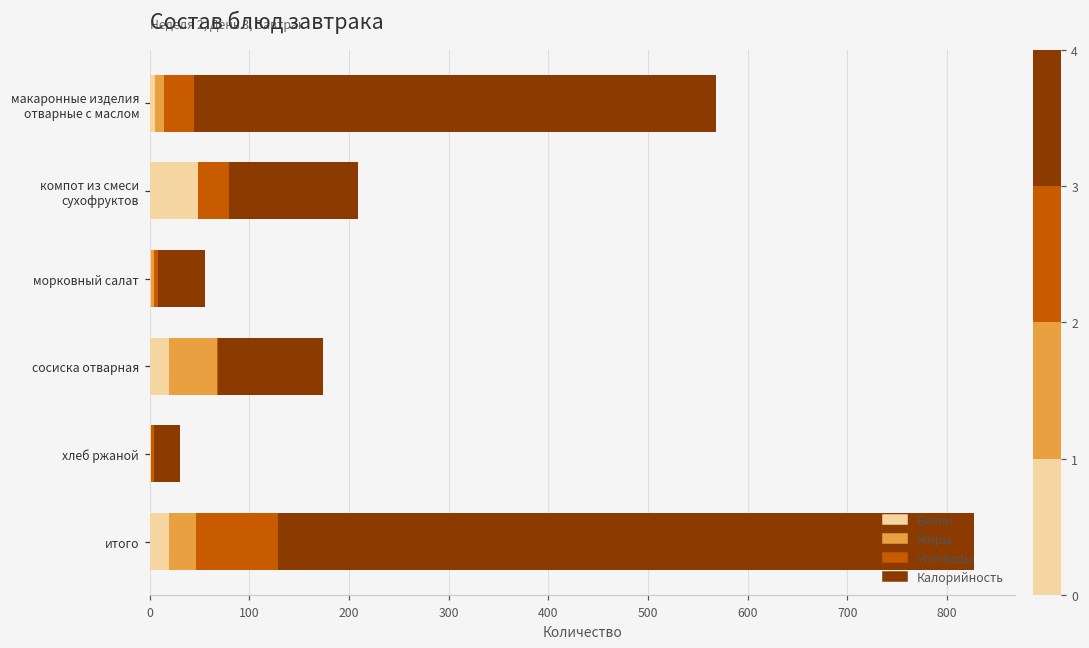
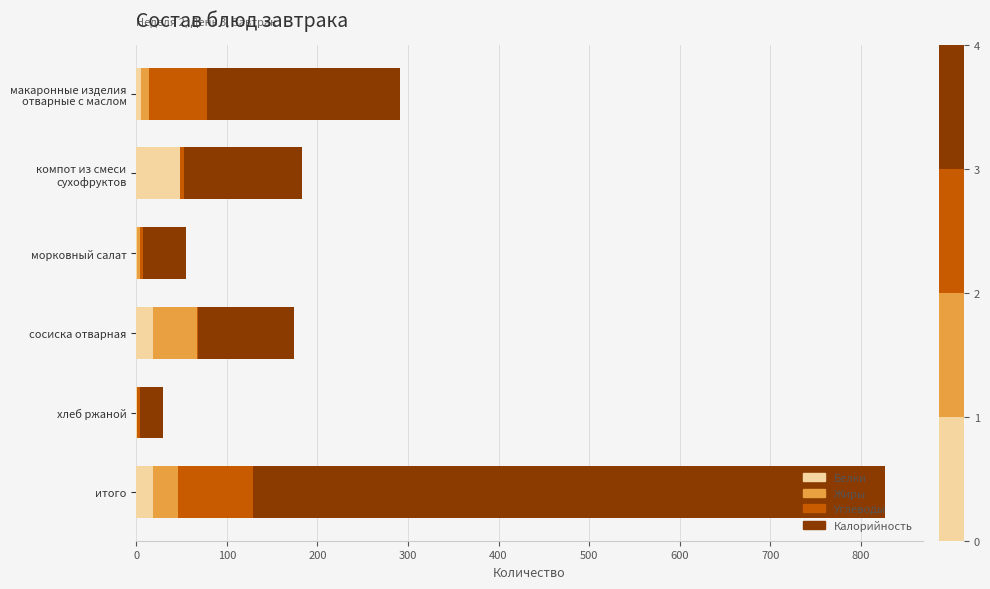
Углеводы, макаронные изделия отварные с маслом: 30 -> 60
Калорийность, макаронные изделия отварные с маслом: 520 -> 210
Углеводы, компот из смеси сухофруктов: 30 -> 10
